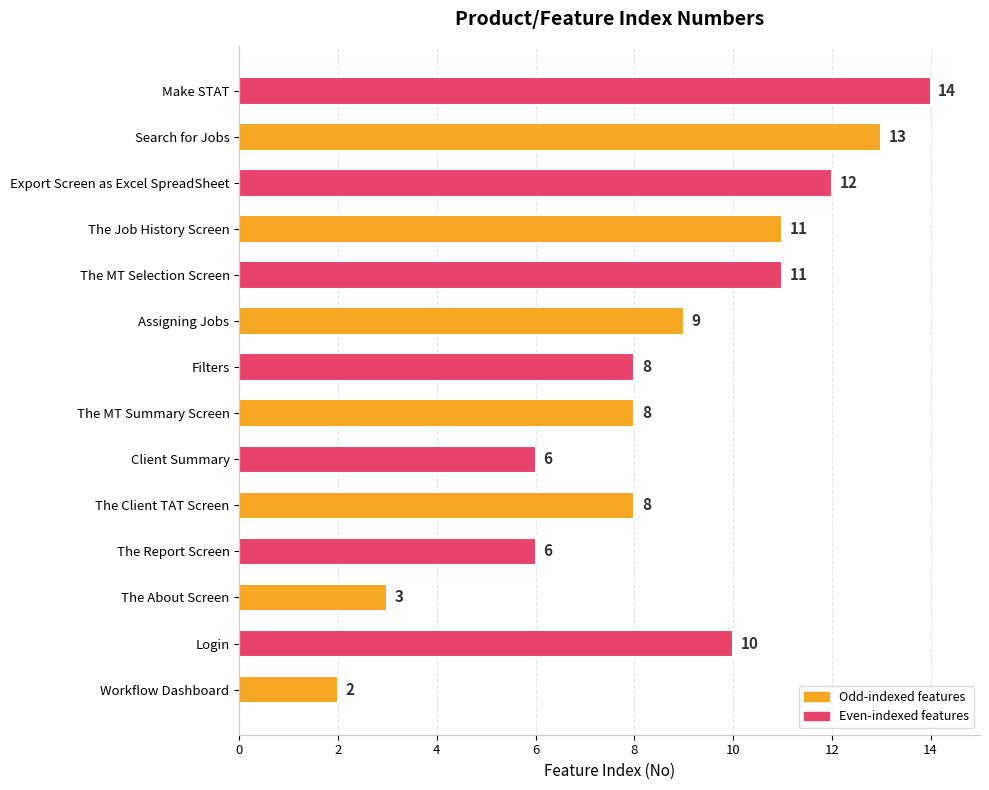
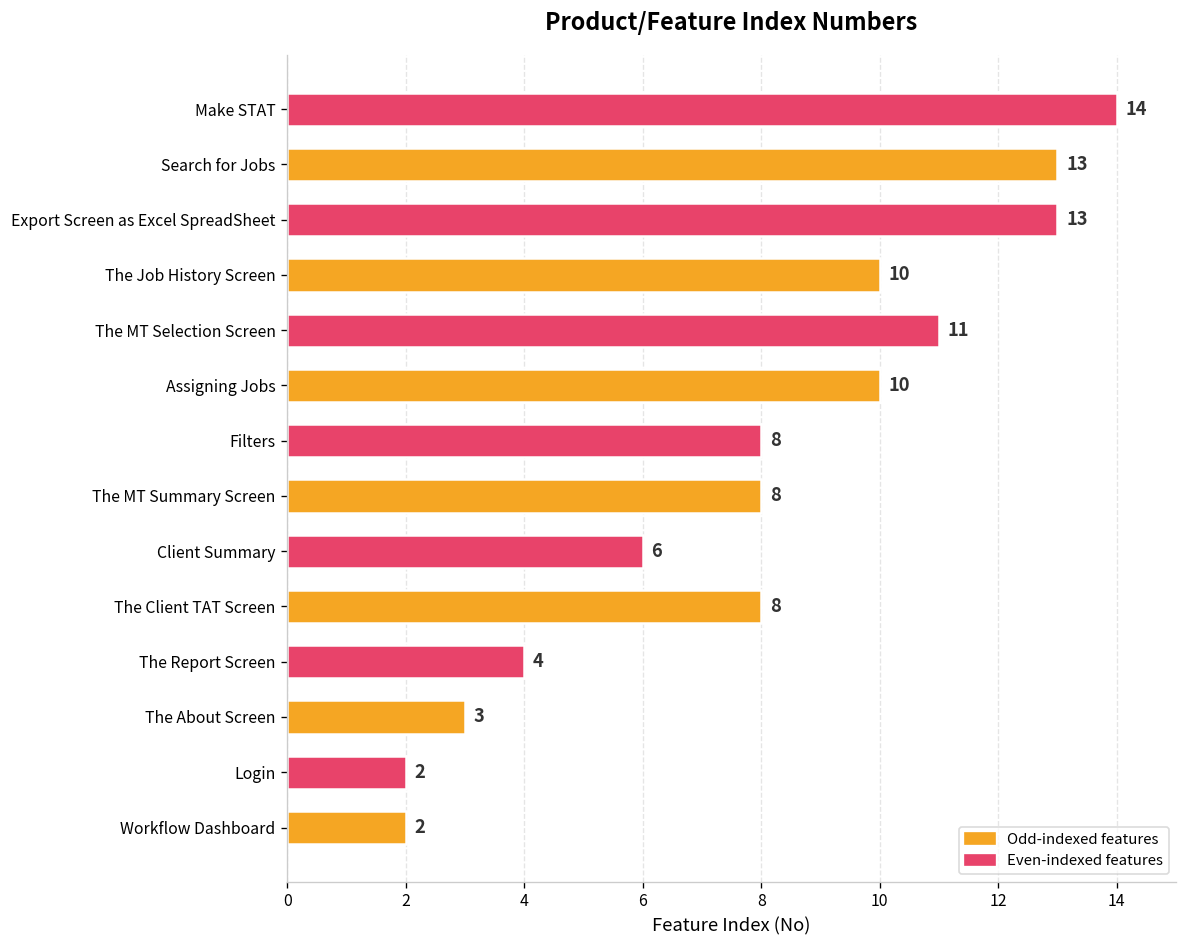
Export Screen as Excel SpreadSheet: 12 -> 13
The Job History Screen: 11 -> 10
Assigning Jobs: 9 -> 10
The Report Screen: 6 -> 4
Login: 10 -> 2
